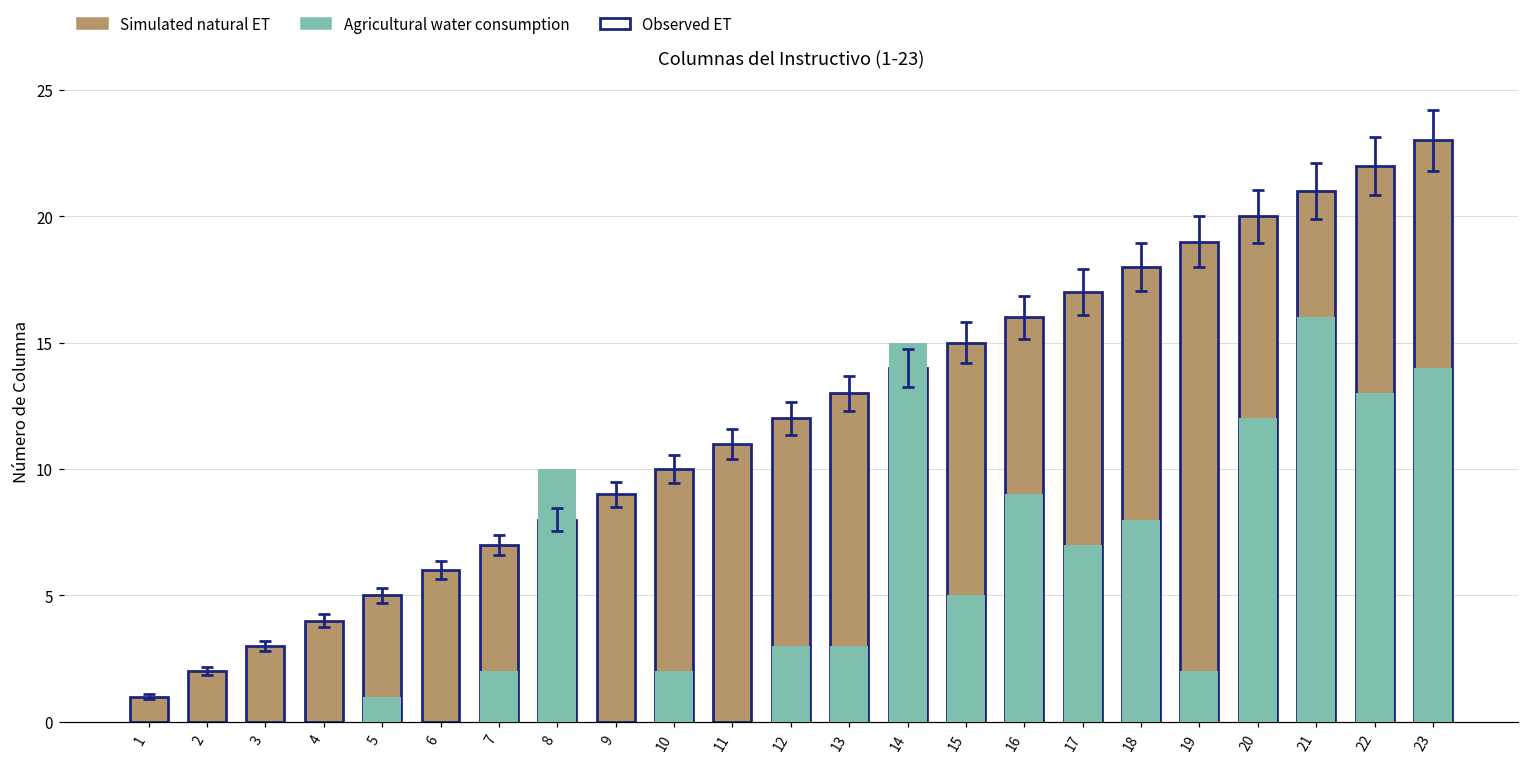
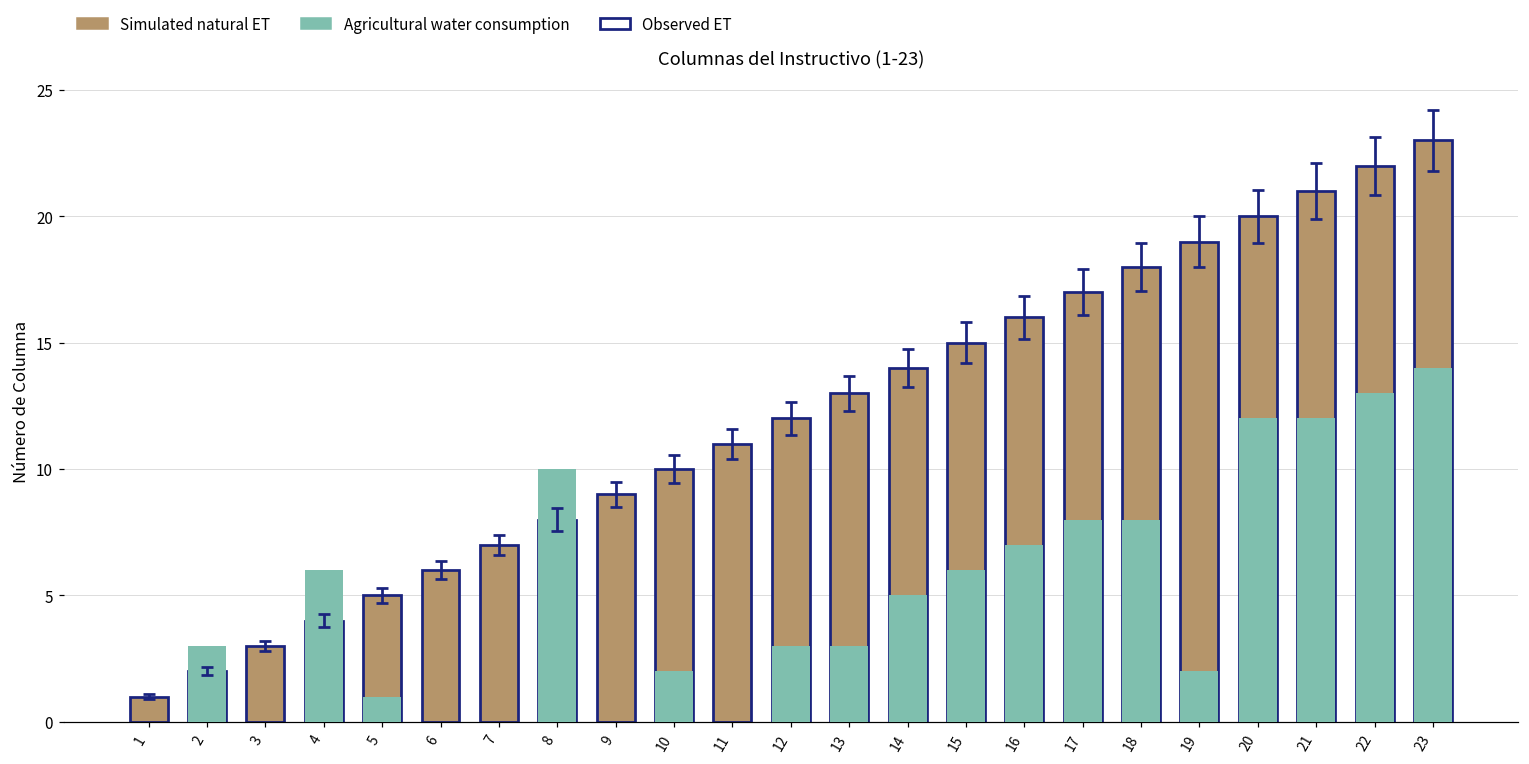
Agricultural water consumption, 2: 0 -> 3
Agricultural water consumption, 4: 0 -> 6
Agricultural water consumption, 7: 2 -> 0
Agricultural water consumption, 14: 15 -> 5
Agricultural water consumption, 15: 5 -> 6
Agricultural water consumption, 16: 9 -> 7
Agricultural water consumption, 17: 7 -> 8
Agricultural water consumption, 21: 16 -> 12
